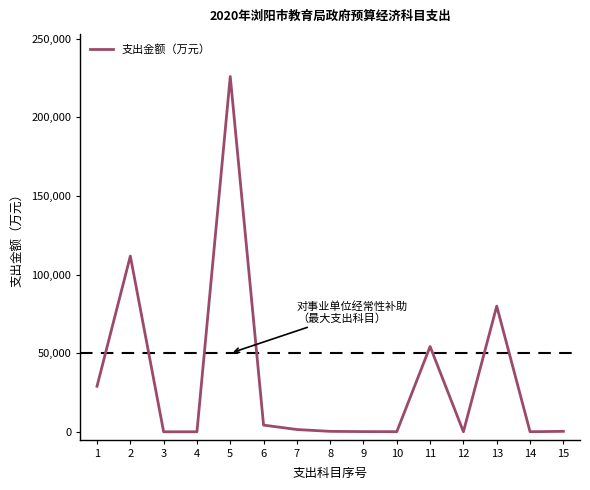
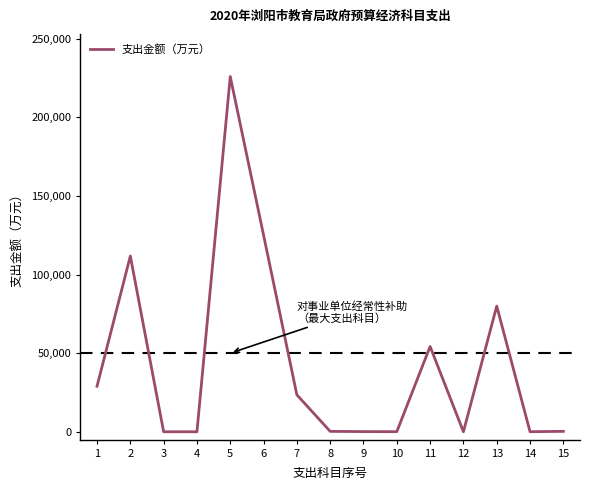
6: 4,000 -> 125,000
7: 1,000 -> 23,000
